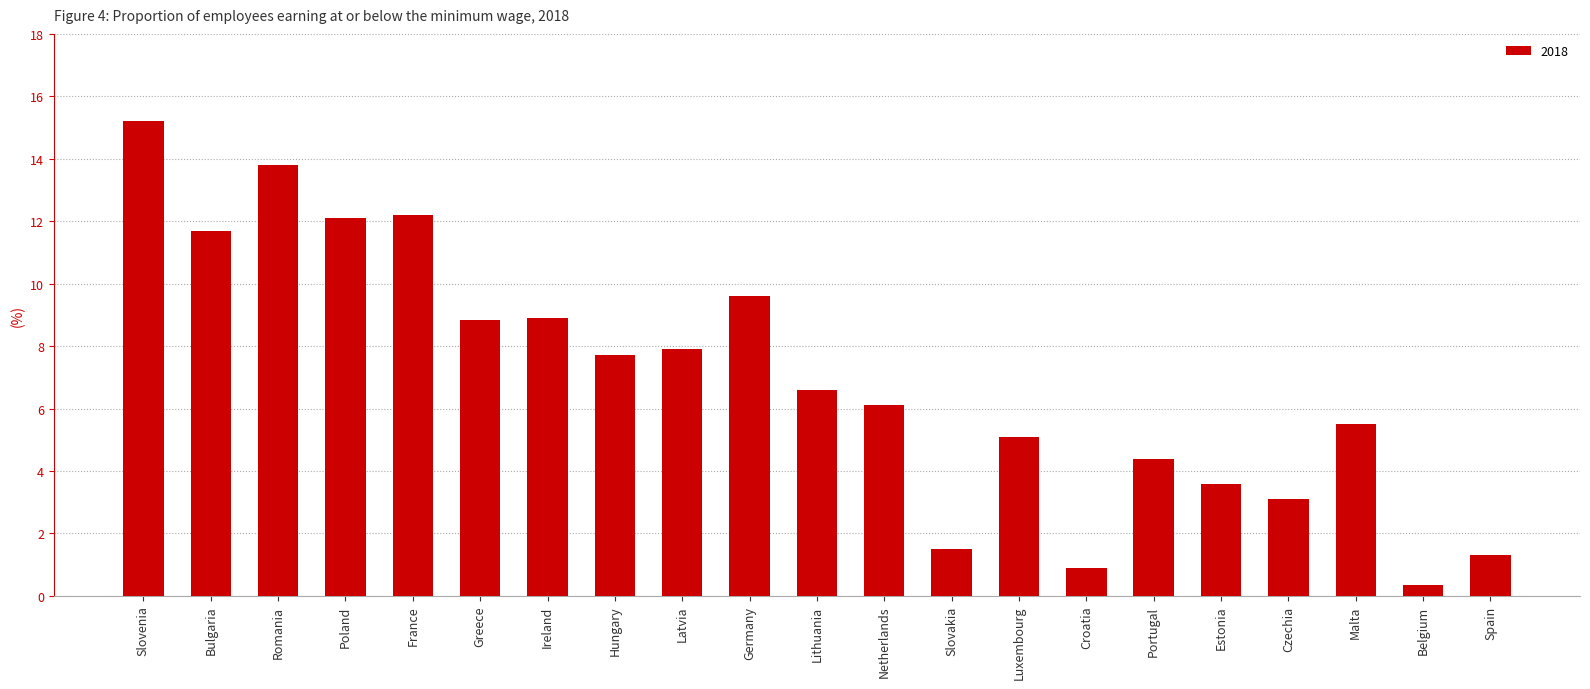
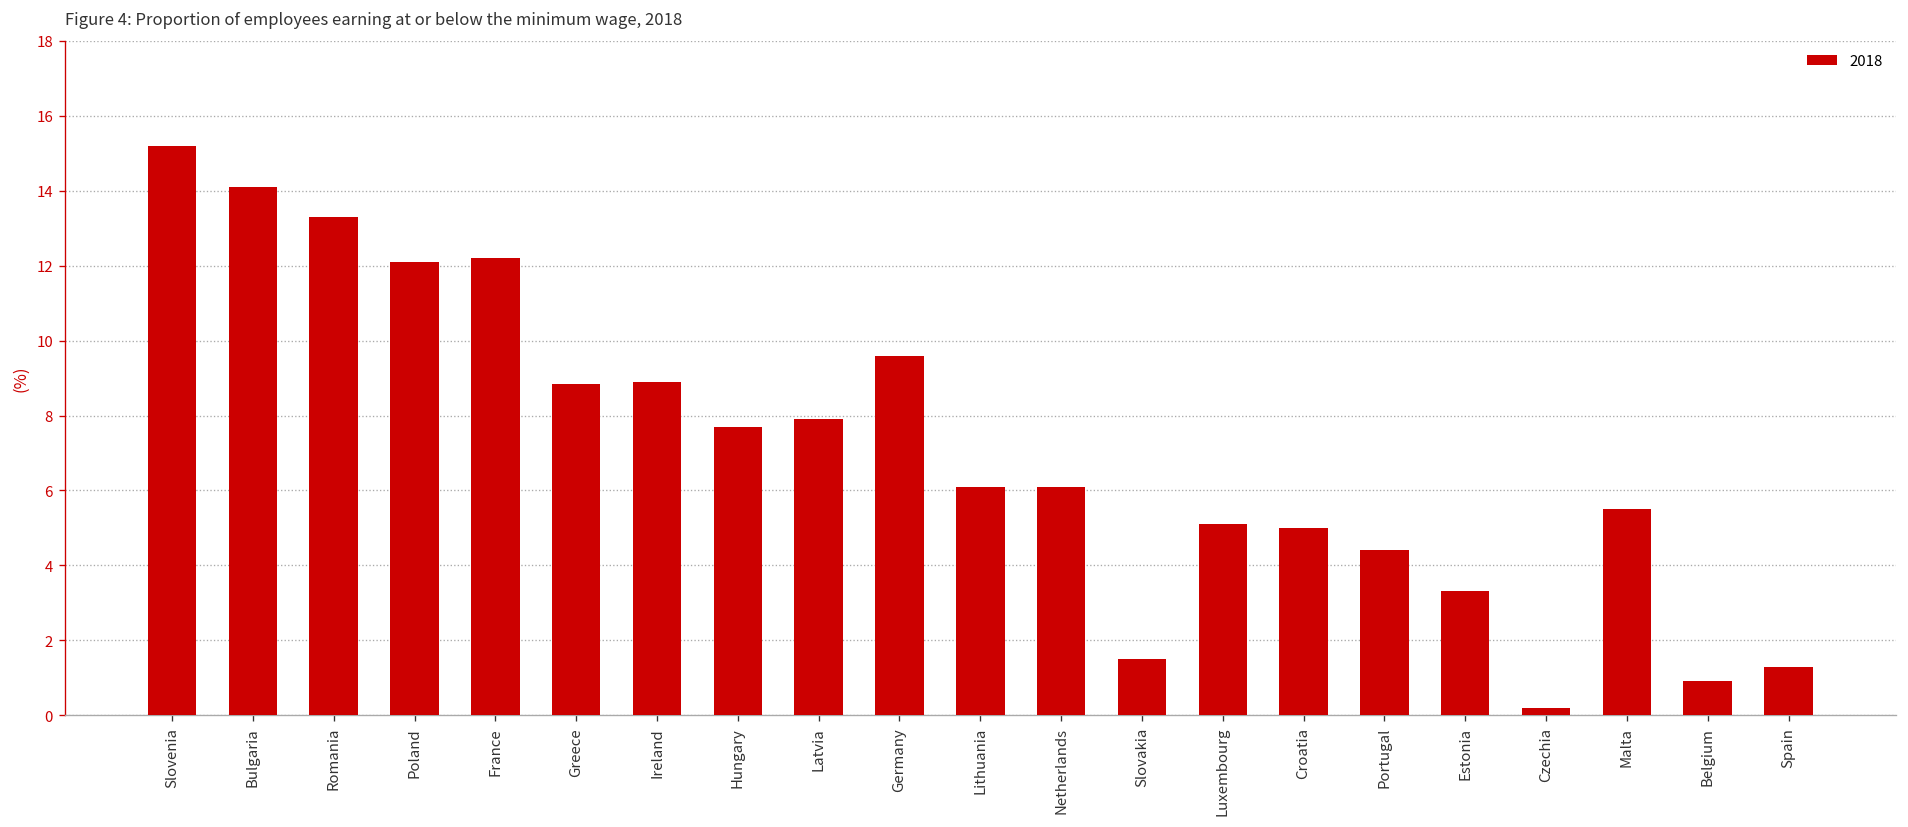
Bulgaria: 11.7 -> 14.1
Romania: 13.8 -> 13.3
Lithuania: 6.6 -> 6.1
Croatia: 0.9 -> 5.0
Estonia: 3.6 -> 3.3
Czechia: 3.1 -> 0.2
Belgium: 0.4 -> 0.9
